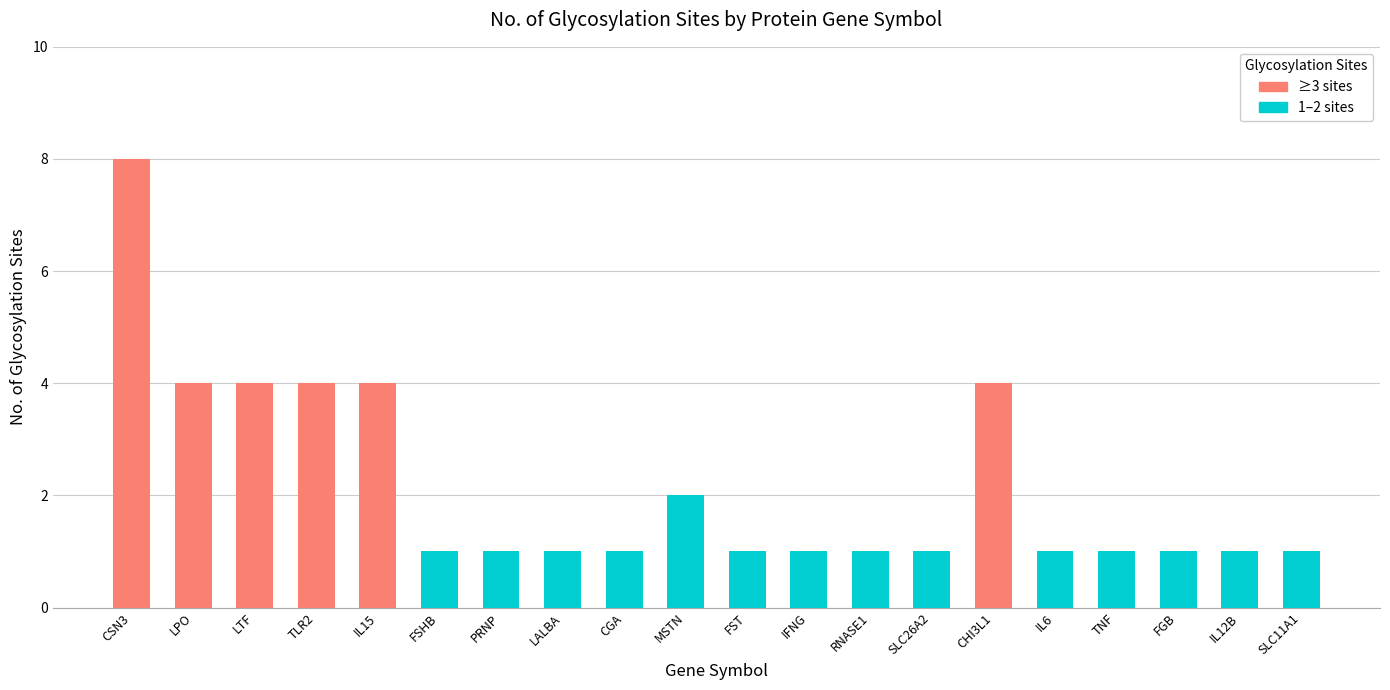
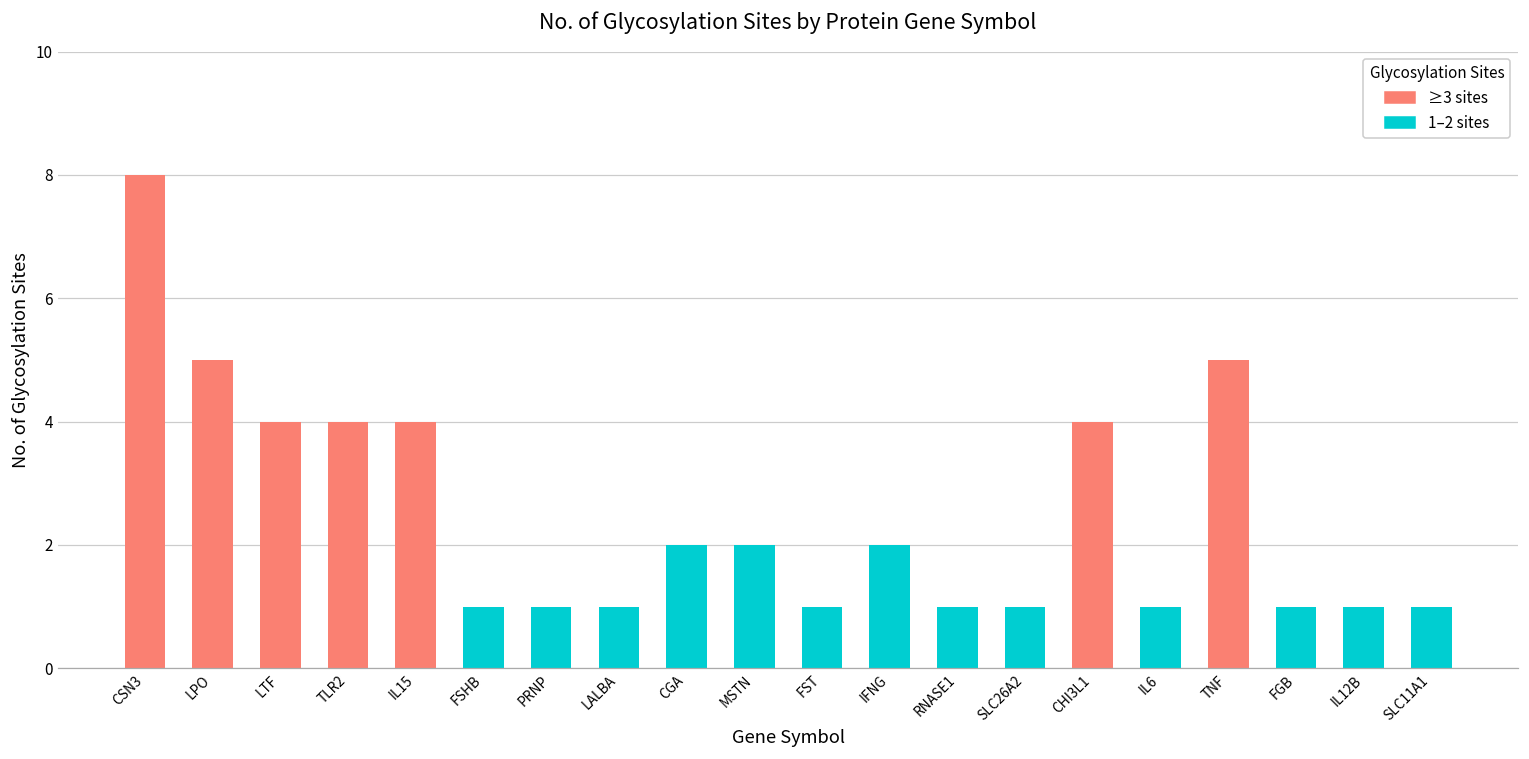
LPO: 4 -> 5
CGA: 1 -> 2
IFNG: 1 -> 2
TNF: 1 -> 5
